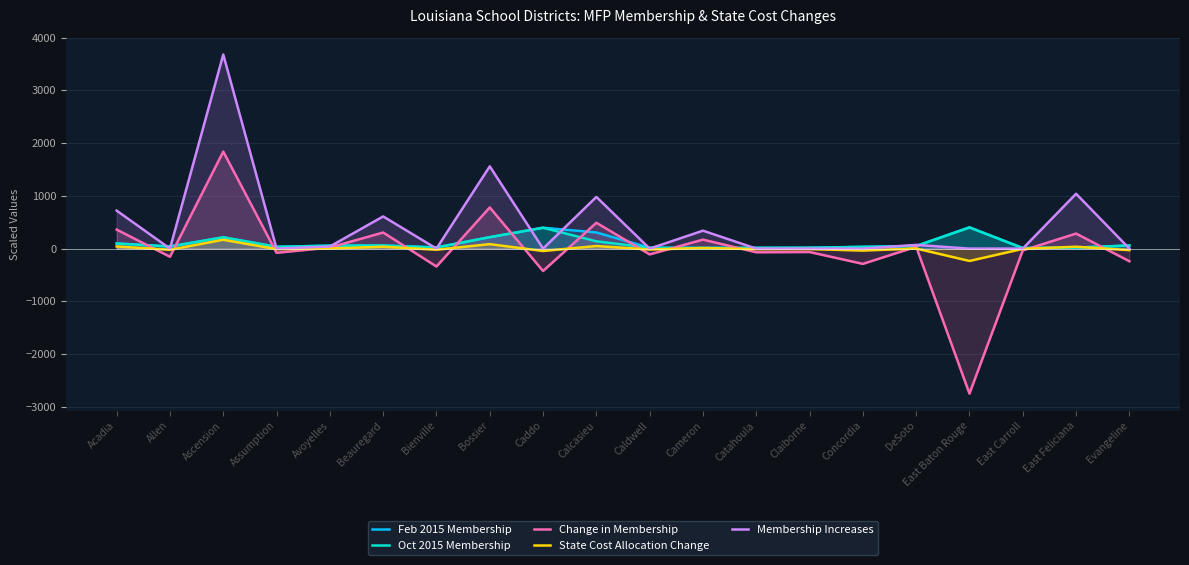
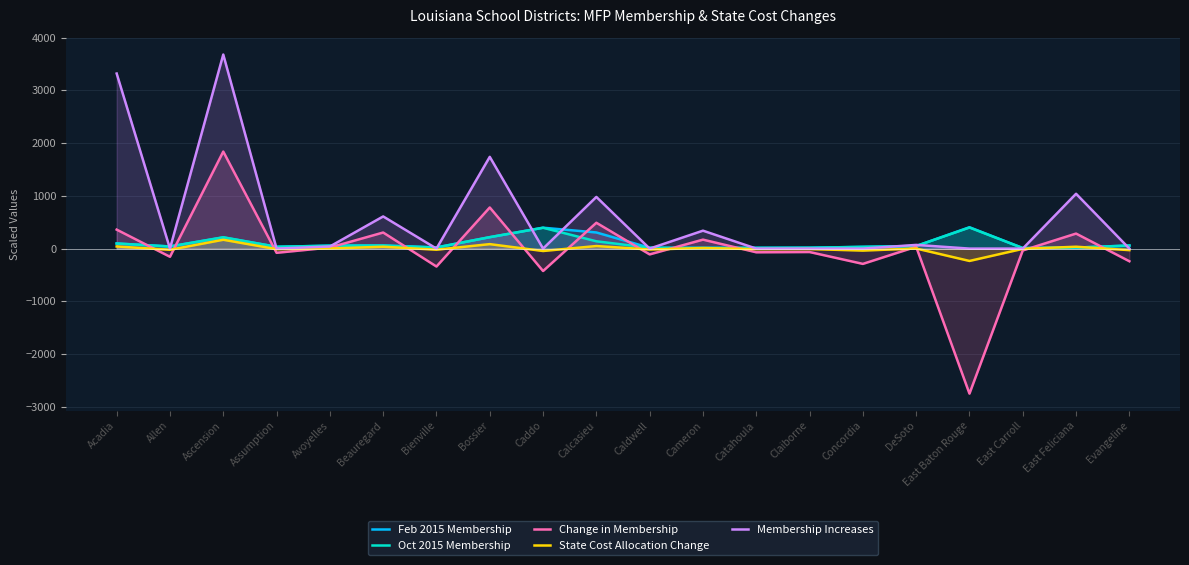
Membership Increases, Acadia: 700 -> 3300
Membership Increases, Bossier: 1600 -> 1700
